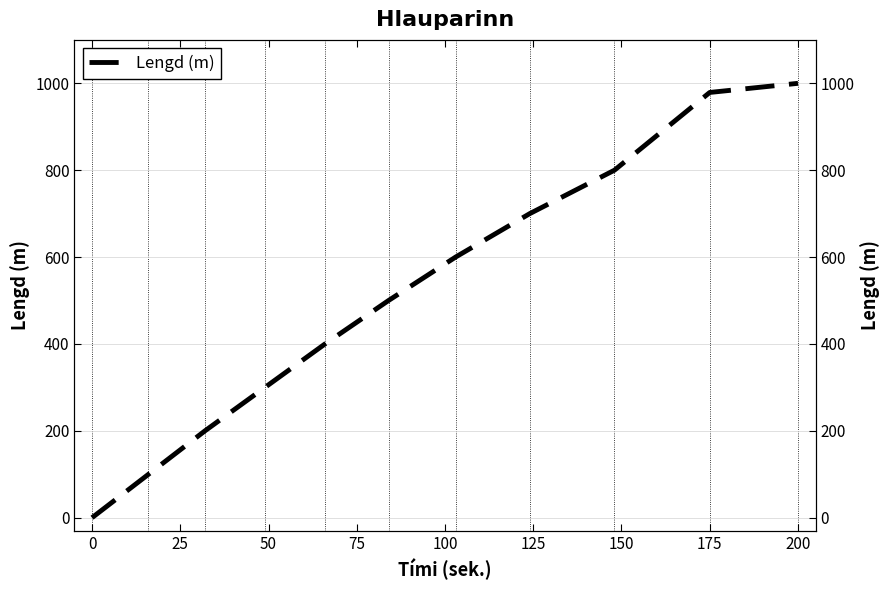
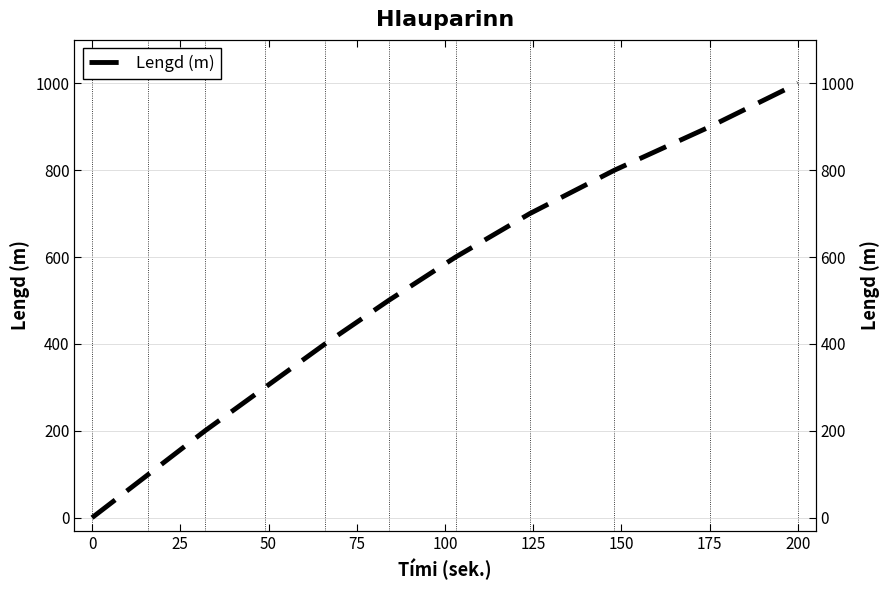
175: 980 -> 900
